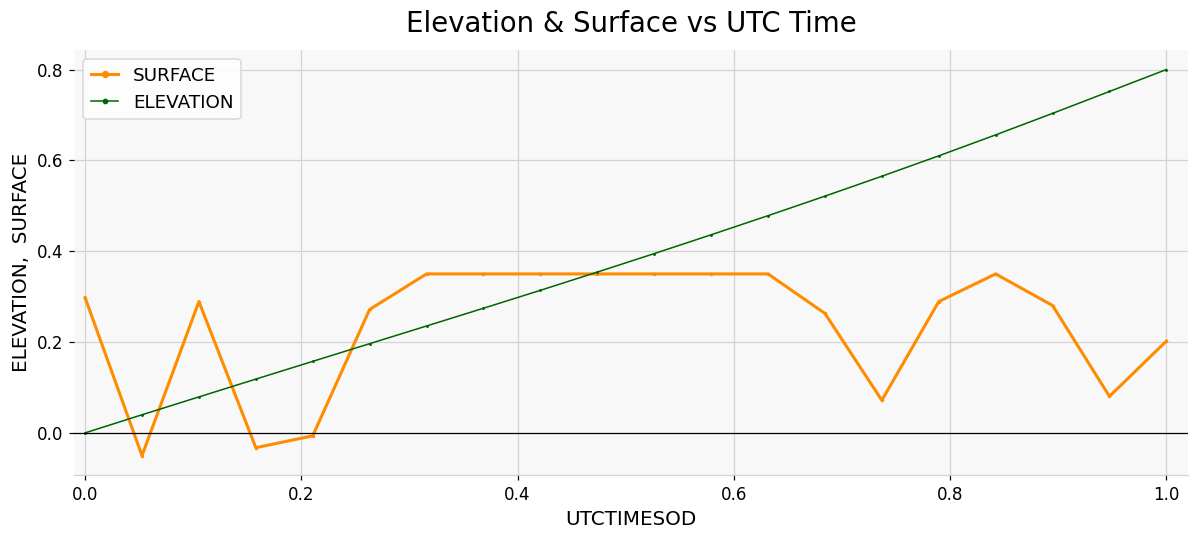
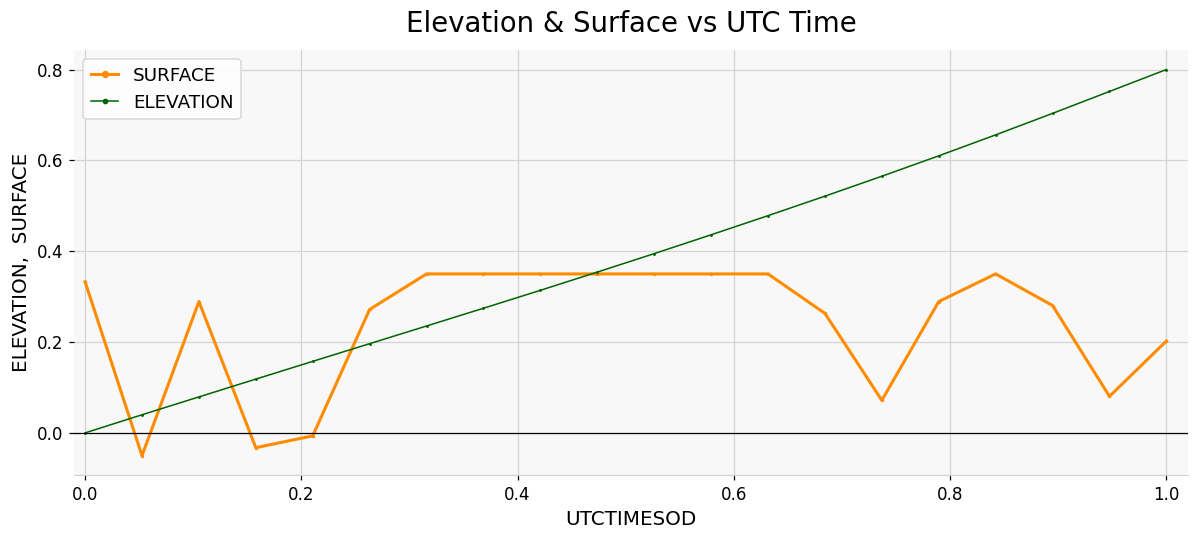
SURFACE, 0.0: 0.30 -> 0.33
